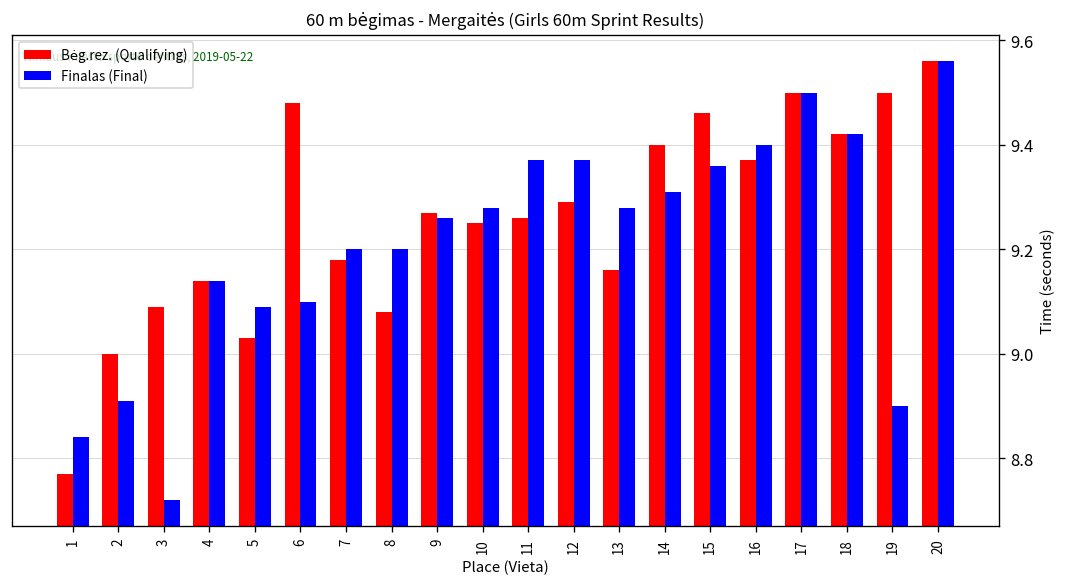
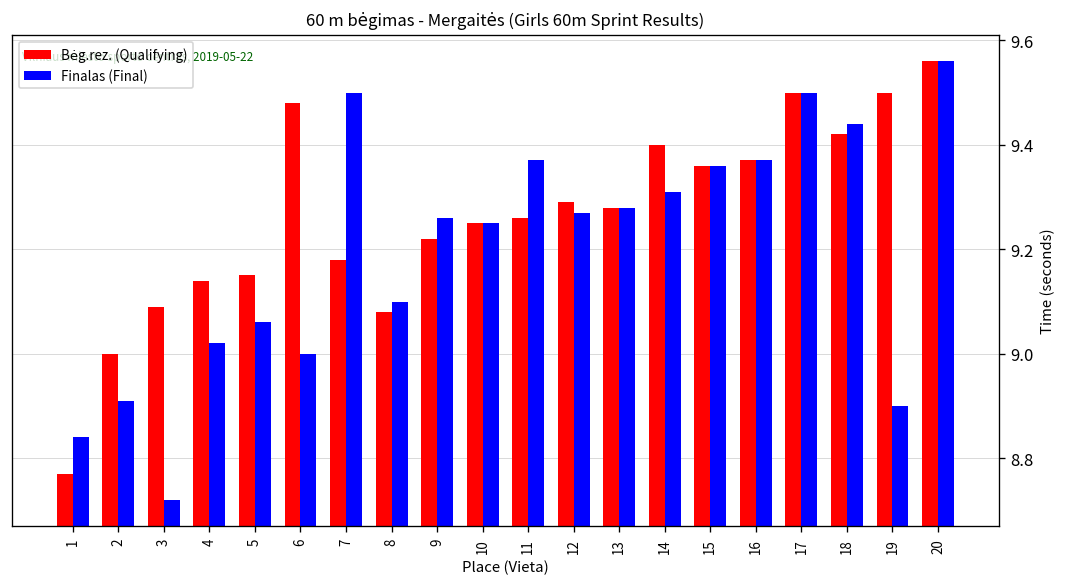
Finalas (Final), 4: 9.14 -> 9.02
Bėg.rez. (Qualifying), 5: 9.03 -> 9.15
Finalas (Final), 5: 9.09 -> 9.06
Finalas (Final), 6: 9.1 -> 9.0
Finalas (Final), 7: 9.2 -> 9.5
Finalas (Final), 8: 9.2 -> 9.1
Bėg.rez. (Qualifying), 9: 9.27 -> 9.22
Finalas (Final), 10: 9.28 -> 9.25
Finalas (Final), 12: 9.37 -> 9.27
Bėg.rez. (Qualifying), 13: 9.16 -> 9.28
Bėg.rez. (Qualifying), 15: 9.46 -> 9.36
Finalas (Final), 16: 9.40 -> 9.37
Finalas (Final), 18: 9.42 -> 9.44
